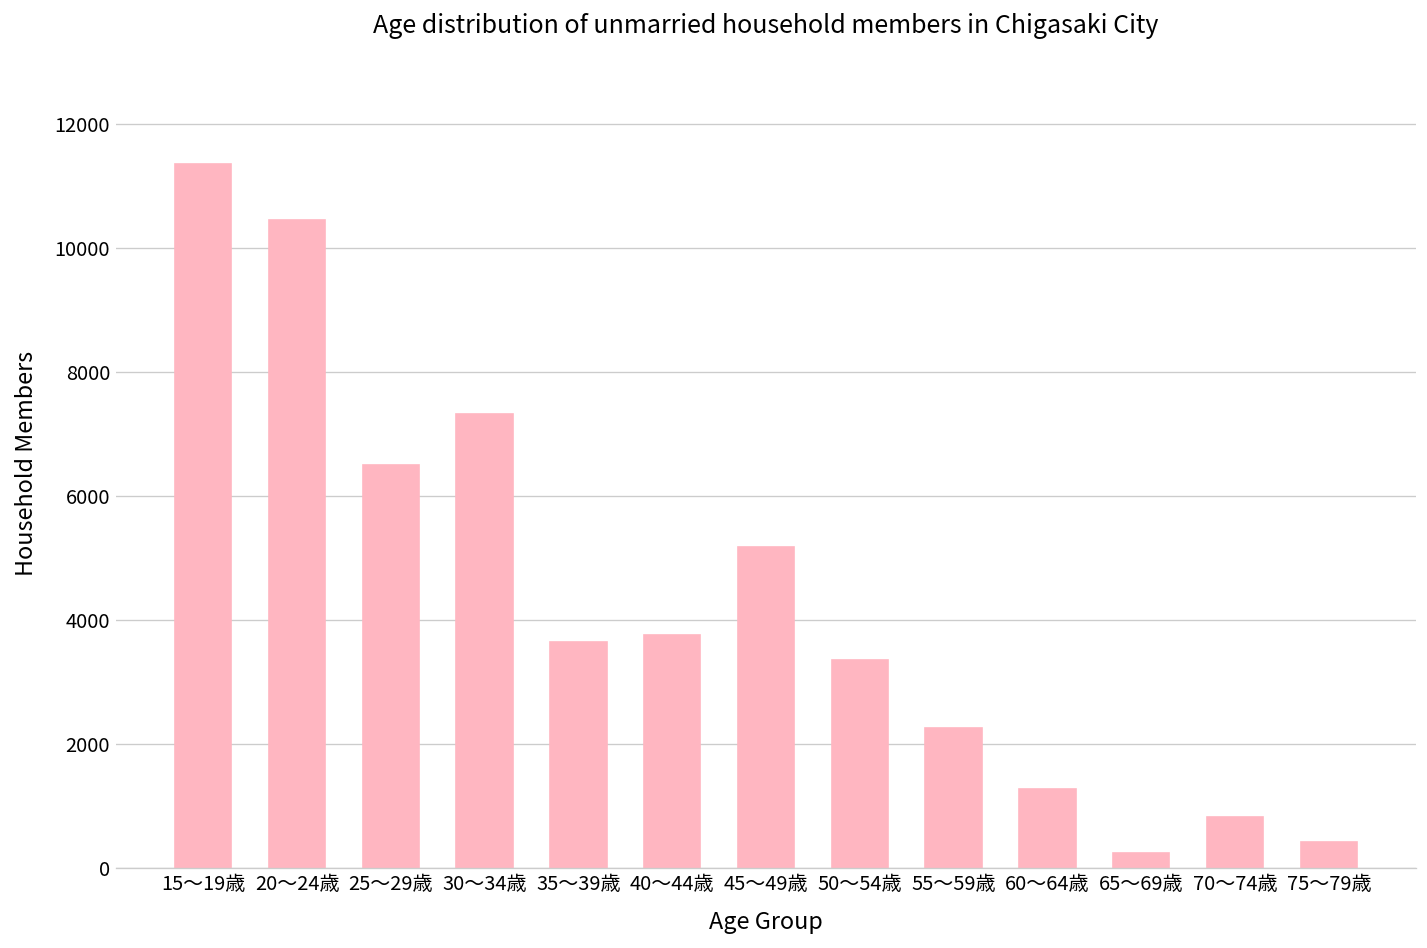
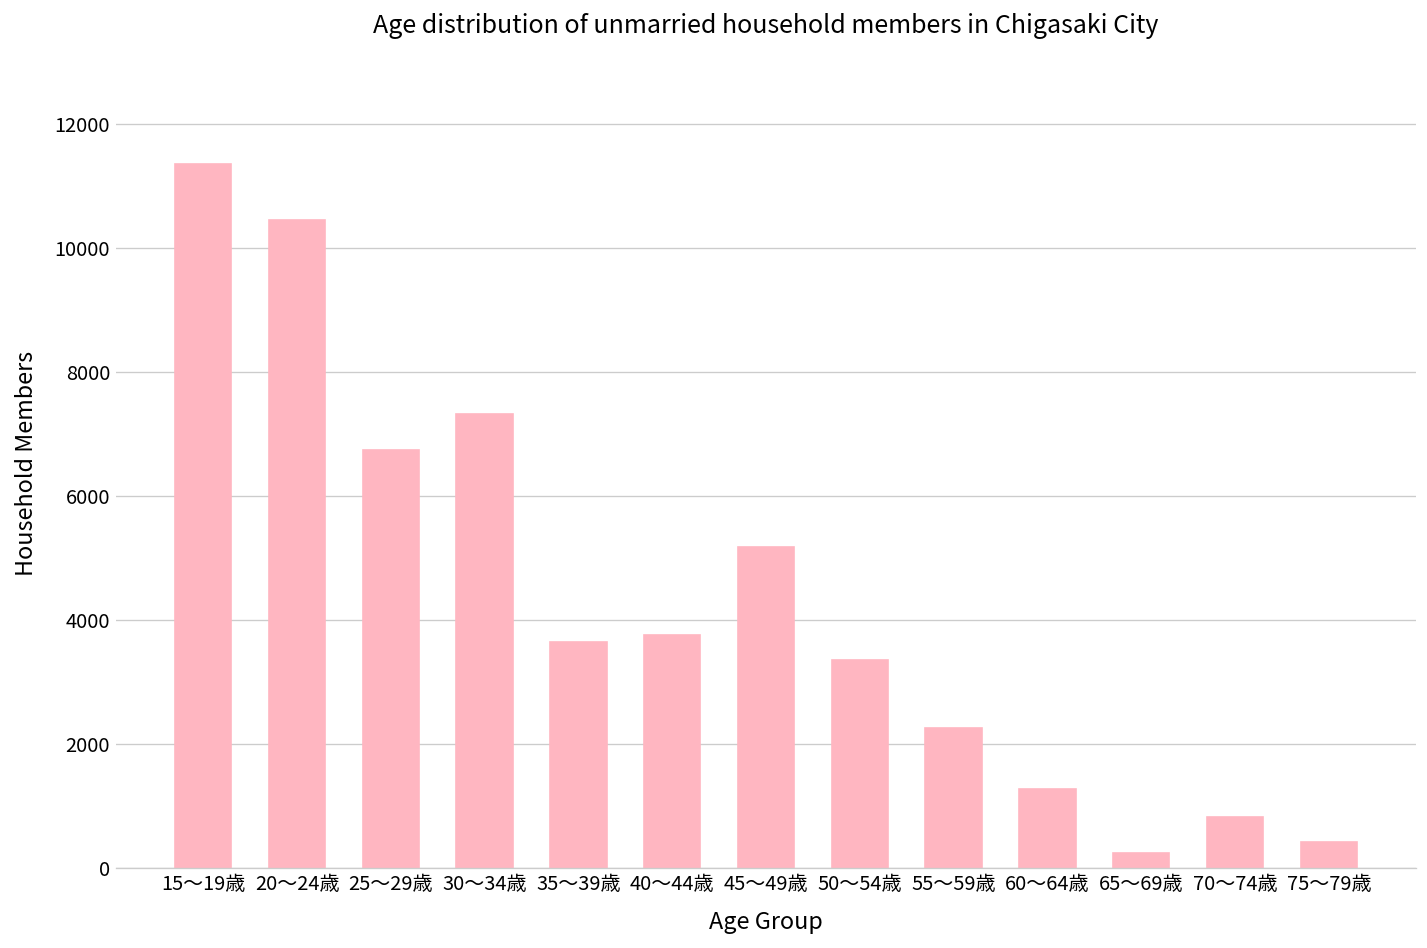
25～29歳: 6500 -> 6700
